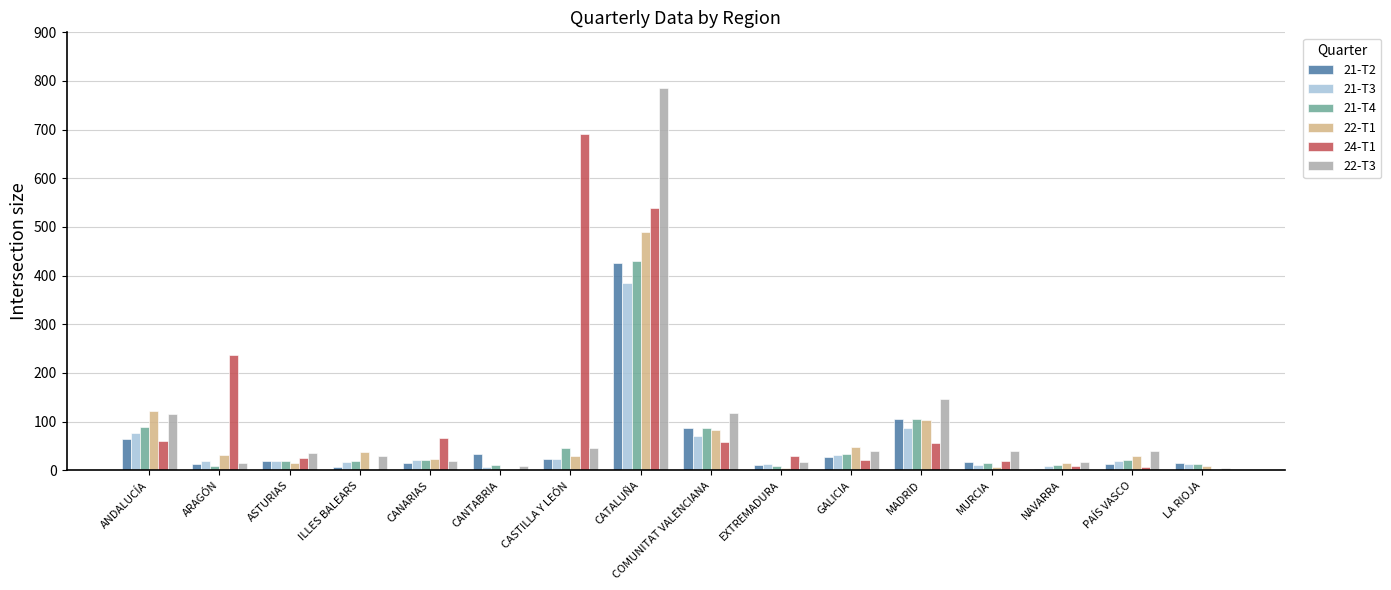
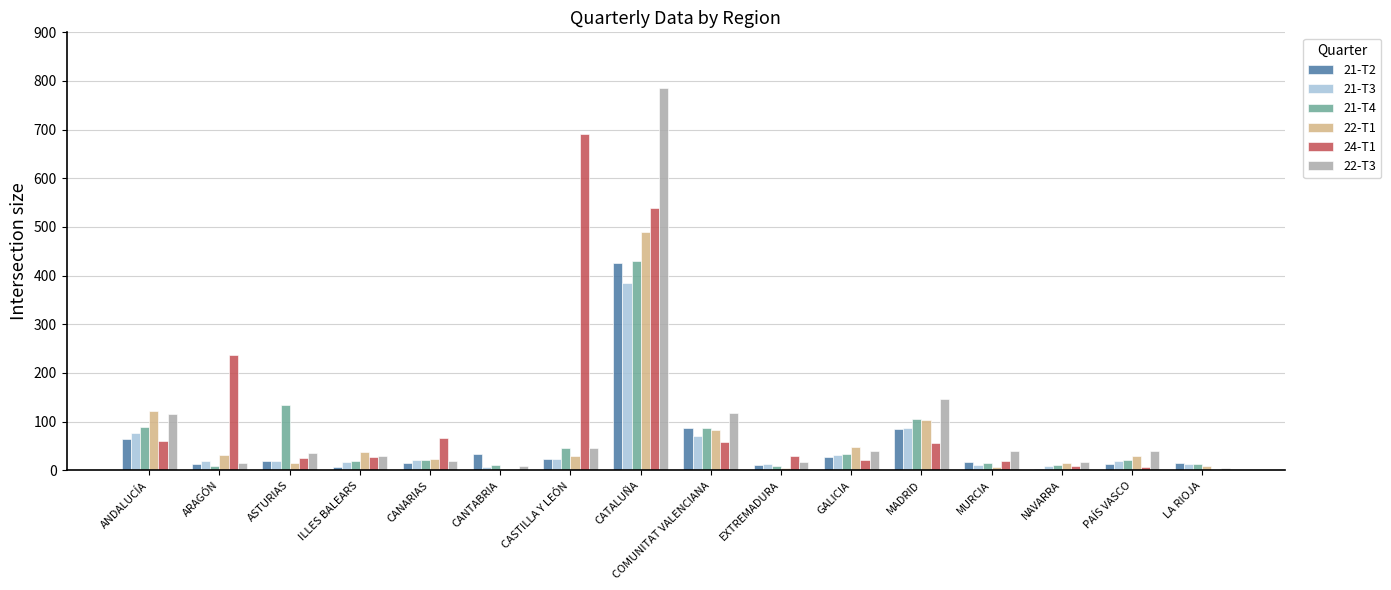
21-T4, ASTURIAS: 20 -> 140
24-T1, ILLES BALEARS: 0 -> 30
21-T2, MADRID: 110 -> 80
